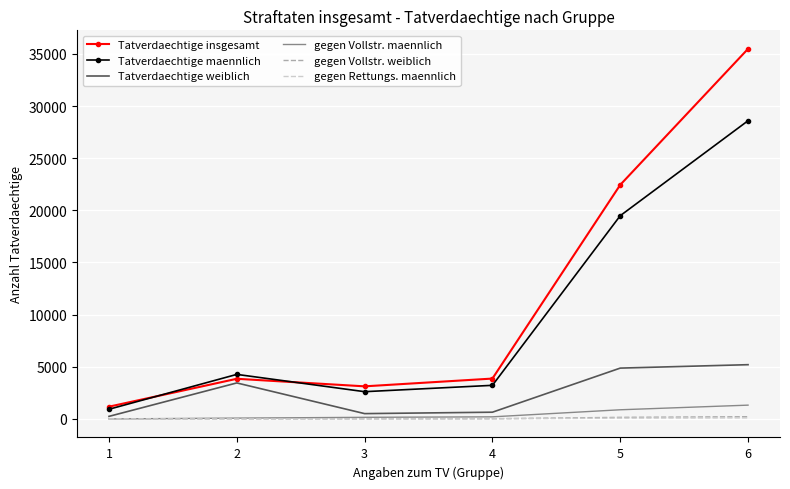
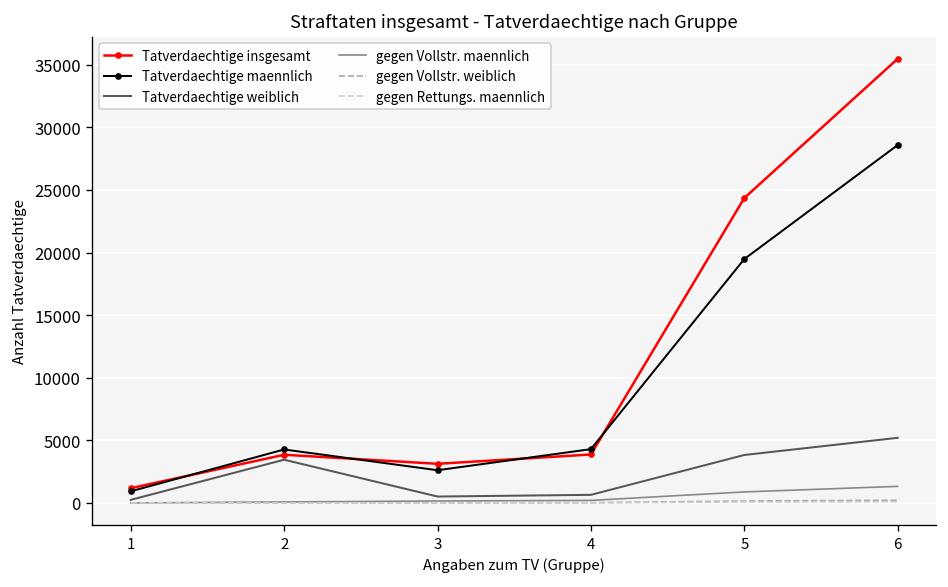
Tatverdaechtige maennlich, 4: 3200 -> 4300
Tatverdaechtige insgesamt, 5: 22400 -> 24400
Tatverdaechtige weiblich, 5: 4900 -> 3800
